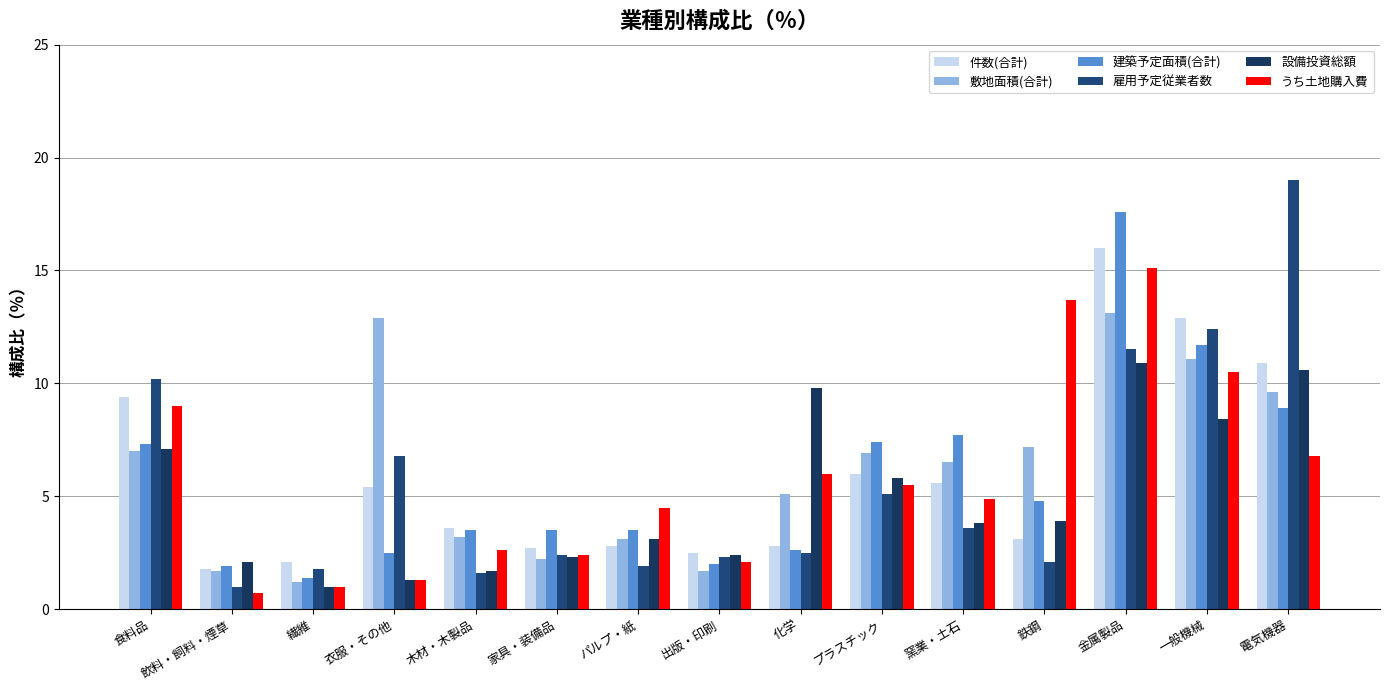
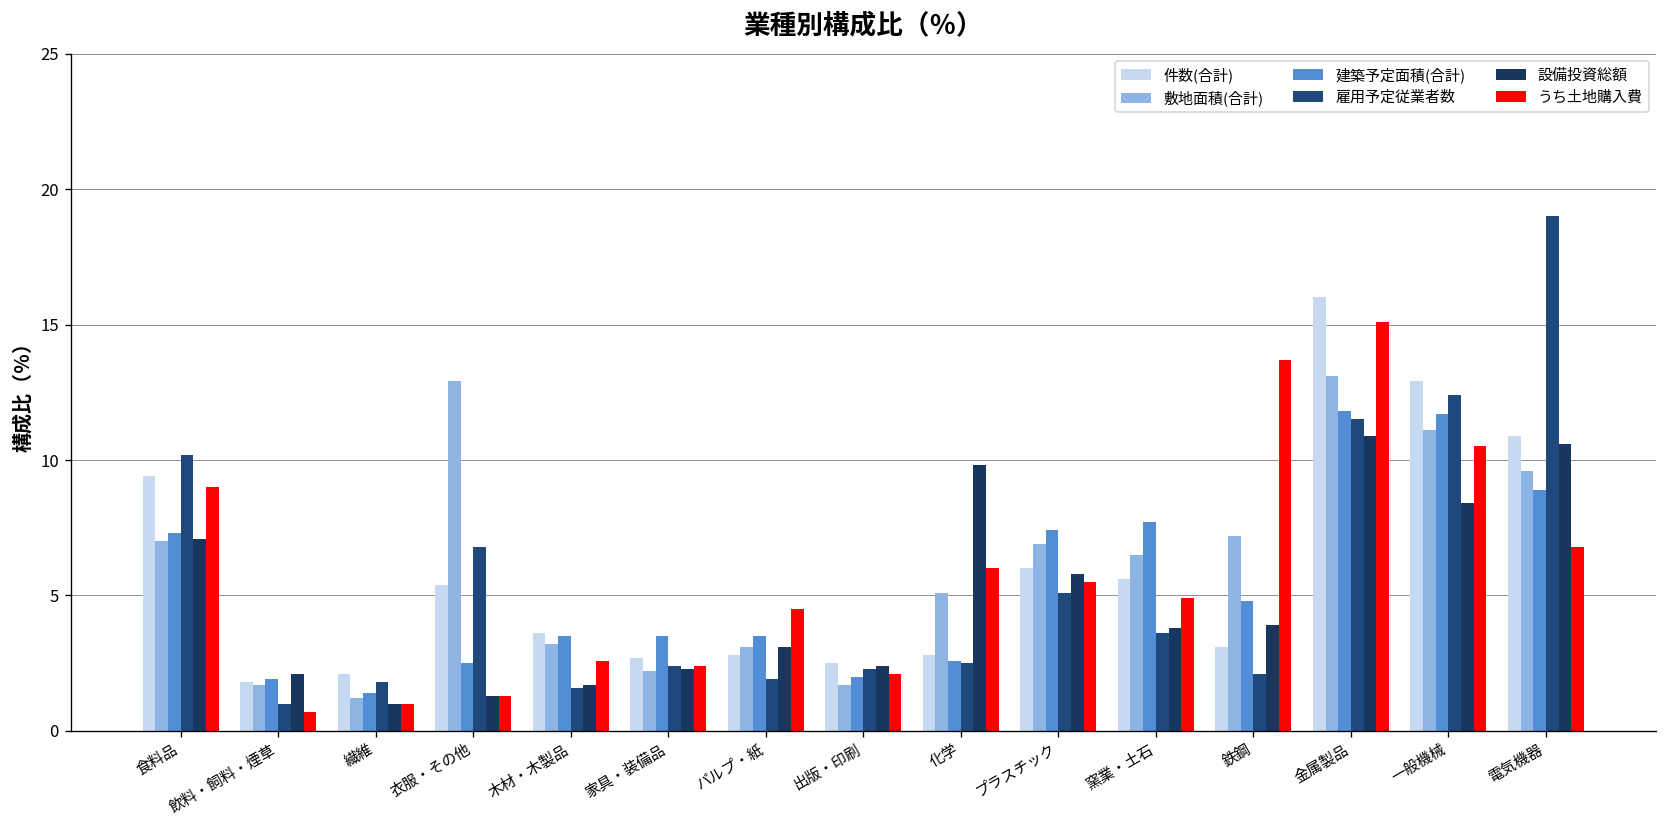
建築予定面積(合計), 金属製品: 17.6 -> 11.8
